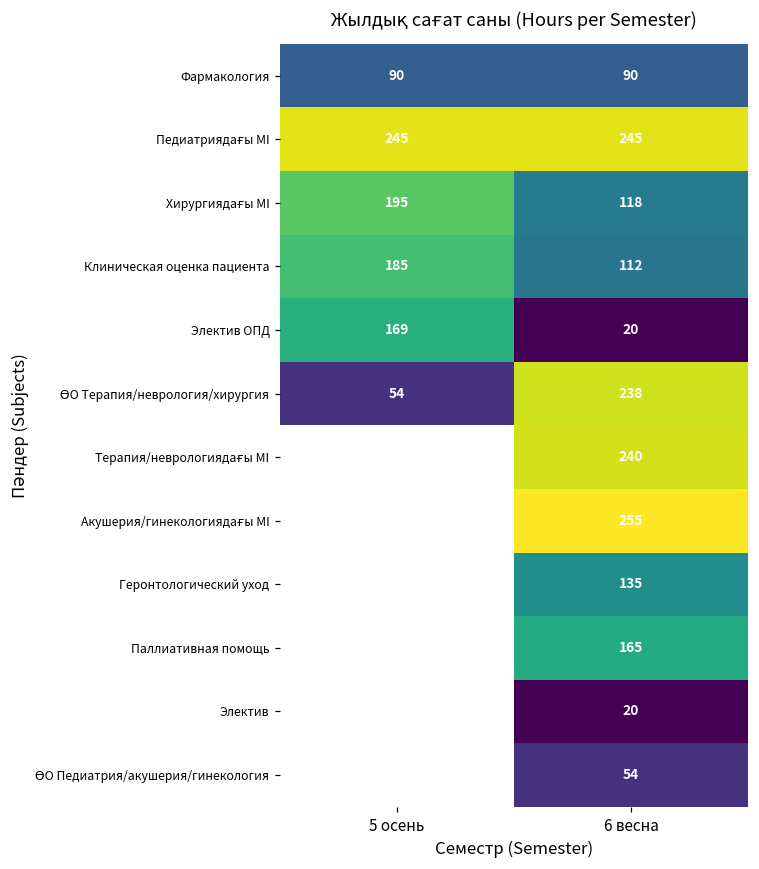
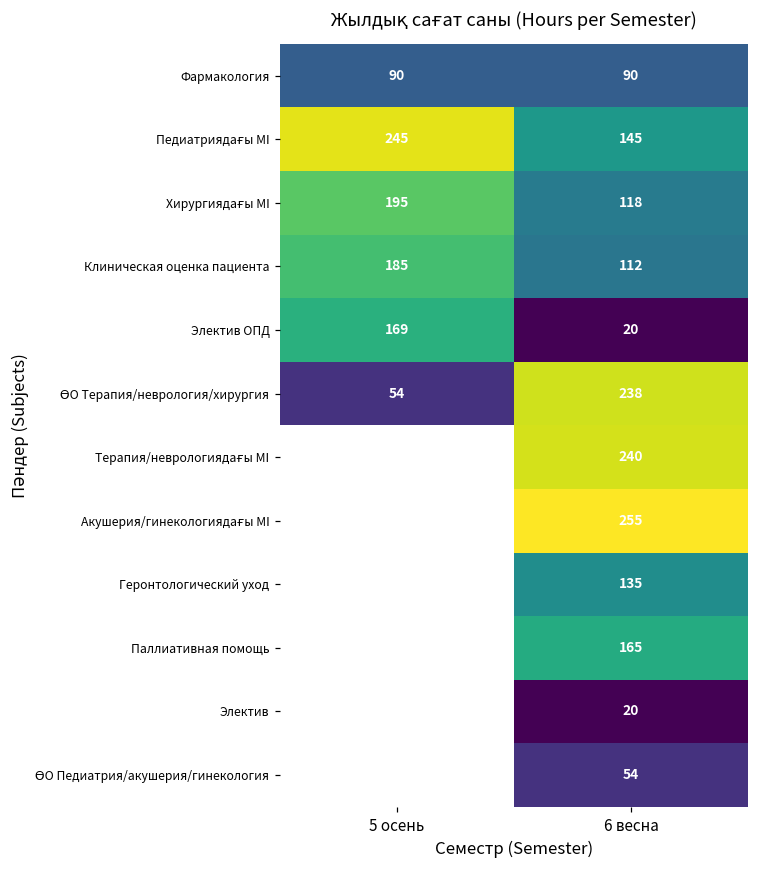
Педиатриядағы МІ, 6 весна: 245 -> 145
